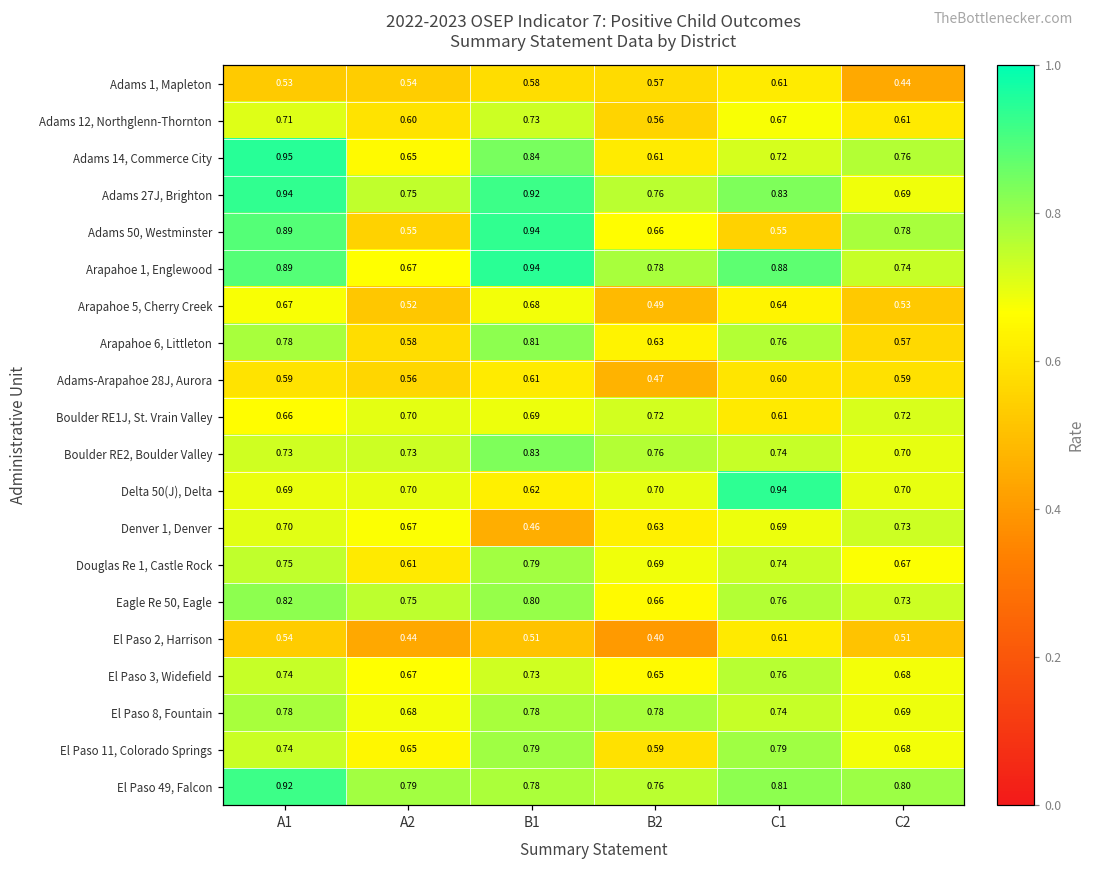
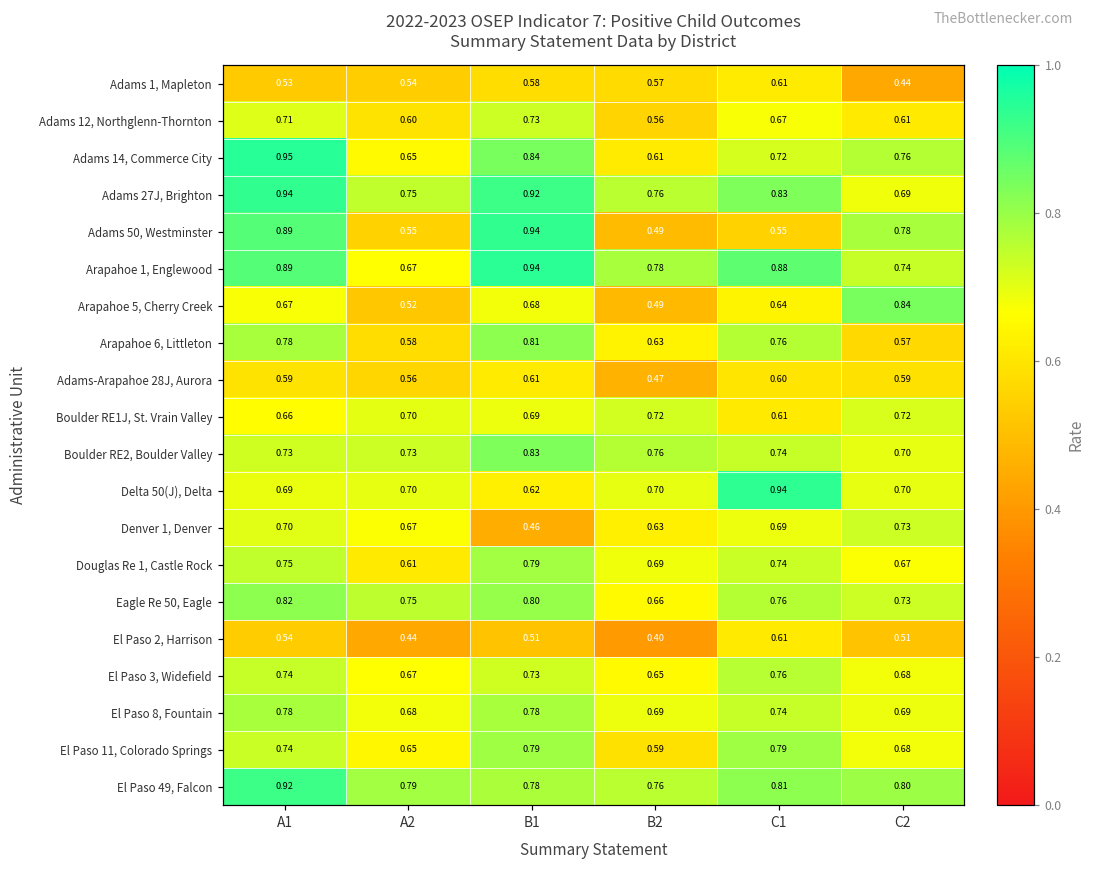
Adams 50, Westminster, B2: 0.66 -> 0.49
Arapahoe 5, Cherry Creek, C2: 0.53 -> 0.84
El Paso 8, Fountain, B2: 0.78 -> 0.69
